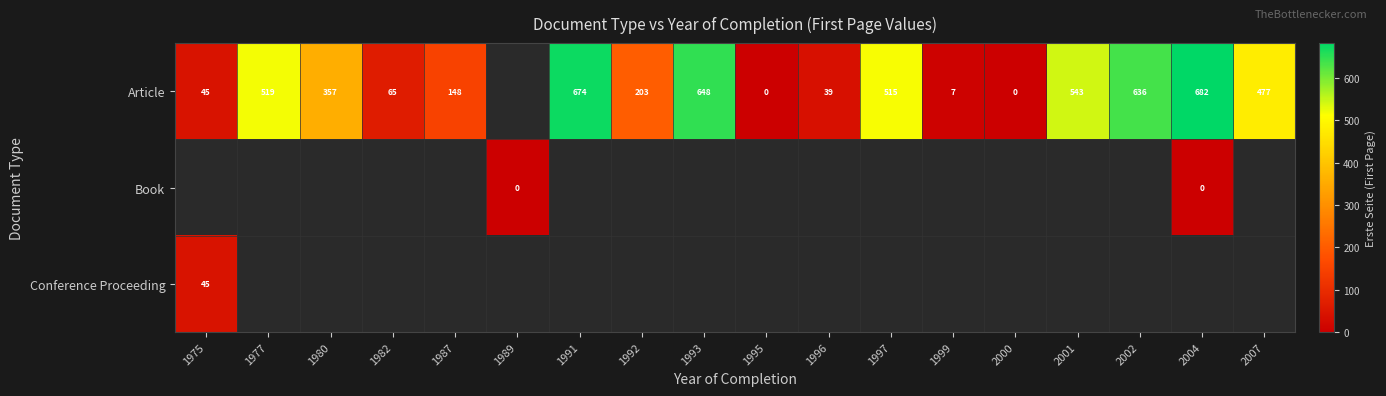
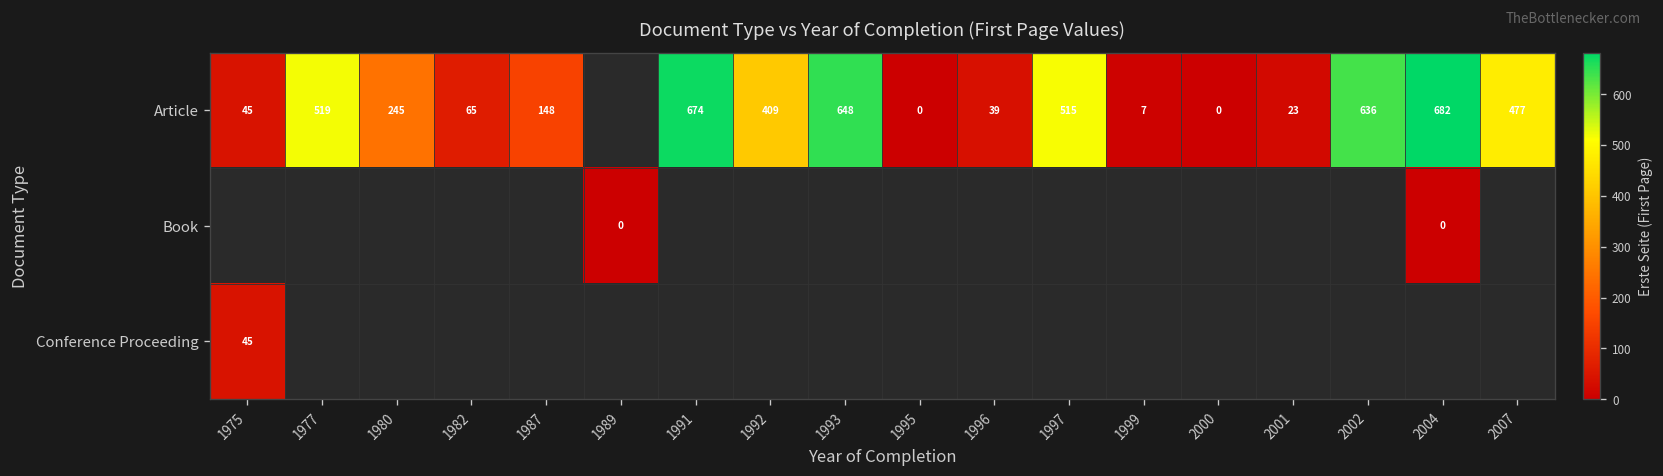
Article, 1980: 357 -> 245
Article, 1992: 203 -> 409
Article, 2001: 543 -> 23
